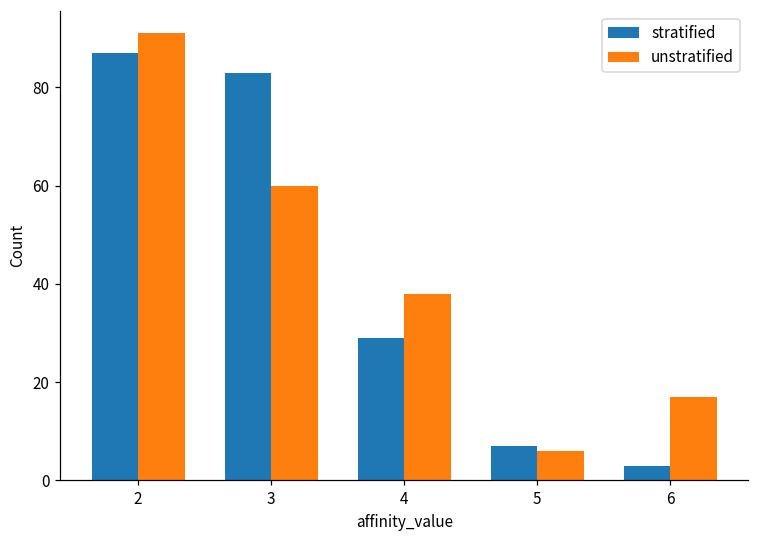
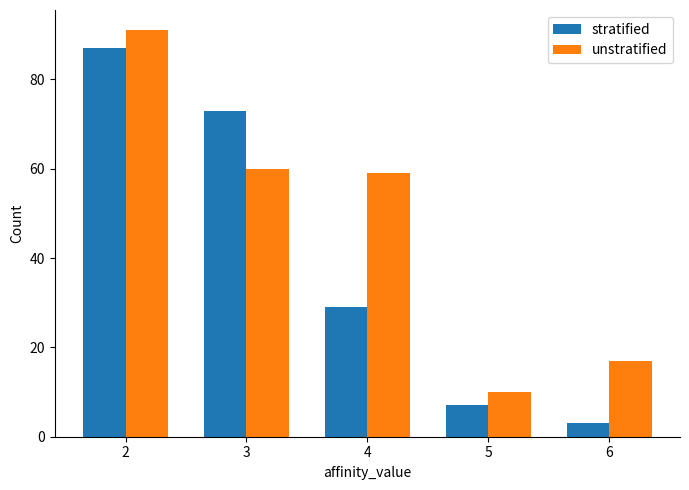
stratified, 3: 83 -> 73
unstratified, 4: 38 -> 59
unstratified, 5: 6 -> 10
